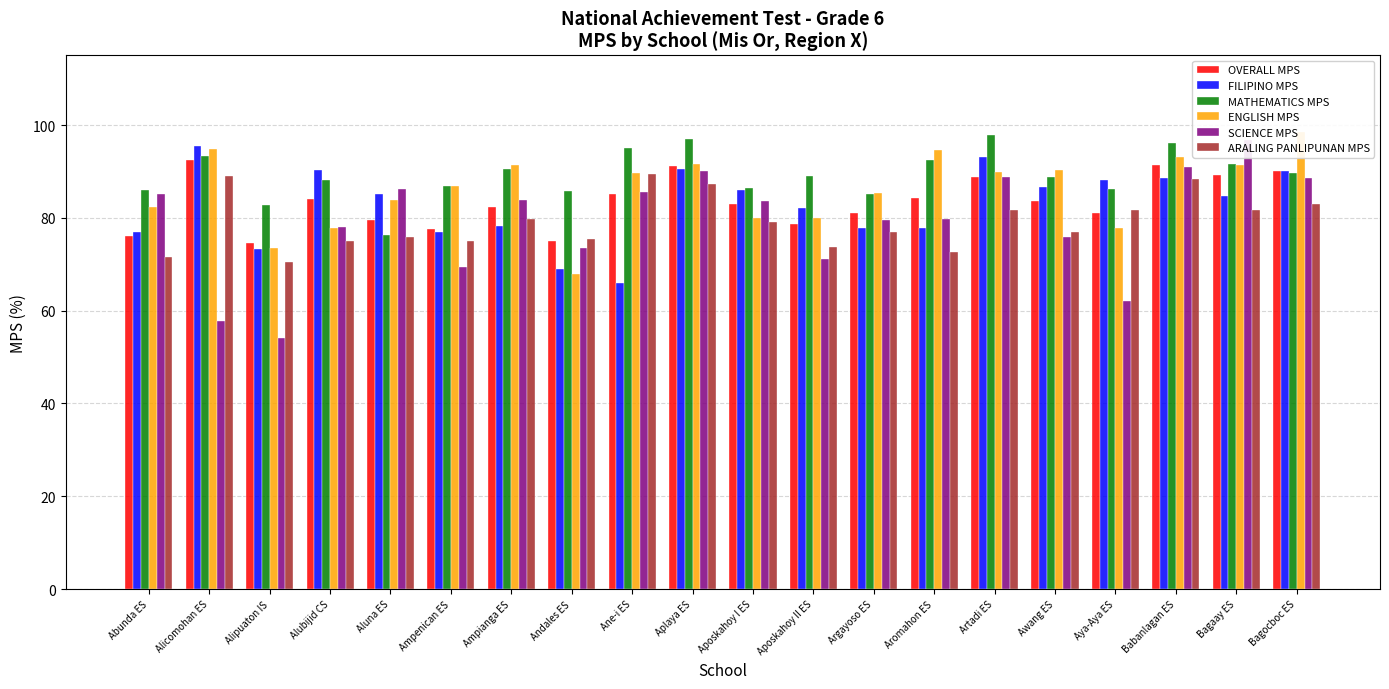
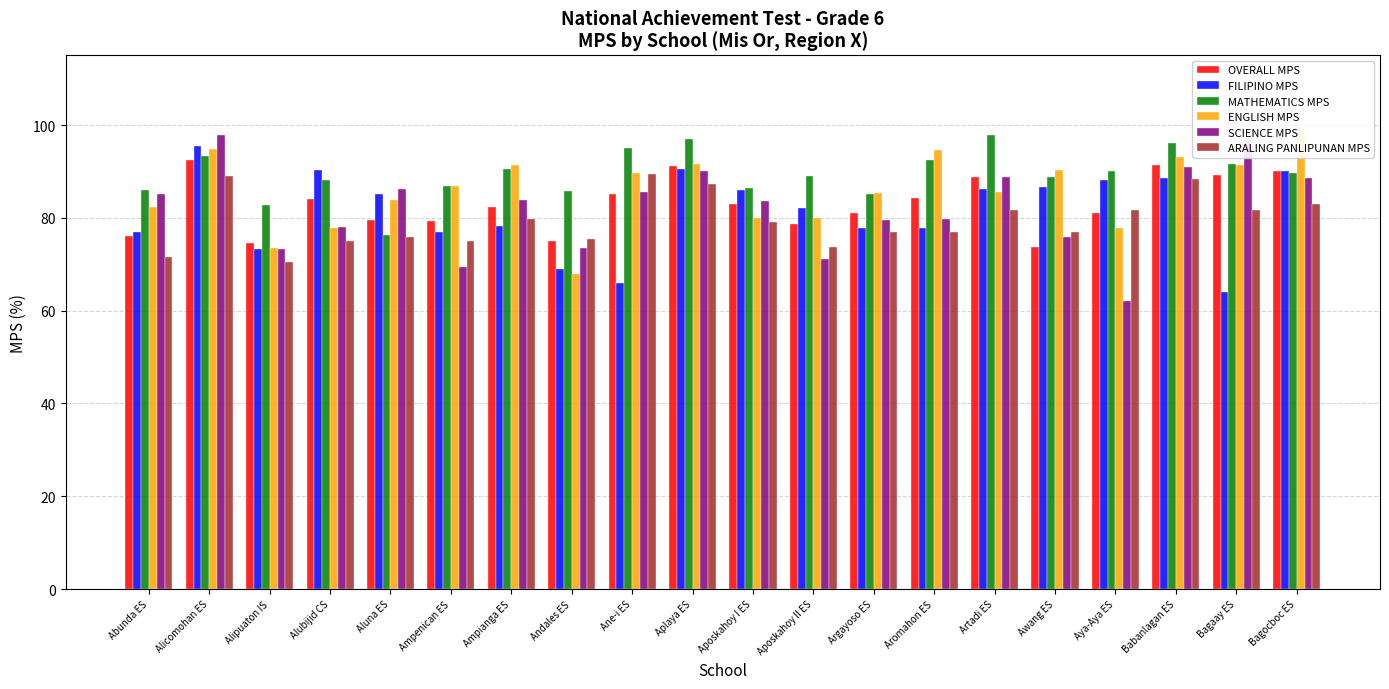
SCIENCE MPS, Alicomohan ES: 58 -> 98
SCIENCE MPS, Alipuaton IS: 54 -> 73
OVERALL MPS, Ampenican ES: 78 -> 79
ARALING PANLIPUNAN MPS, Aromahon ES: 73 -> 77
FILIPINO MPS, Artadi ES: 93 -> 86
ENGLISH MPS, Artadi ES: 90 -> 86
OVERALL MPS, Awang ES: 84 -> 74
MATHEMATICS MPS, Aya-Aya ES: 86 -> 90
FILIPINO MPS, Bagaay ES: 85 -> 64
